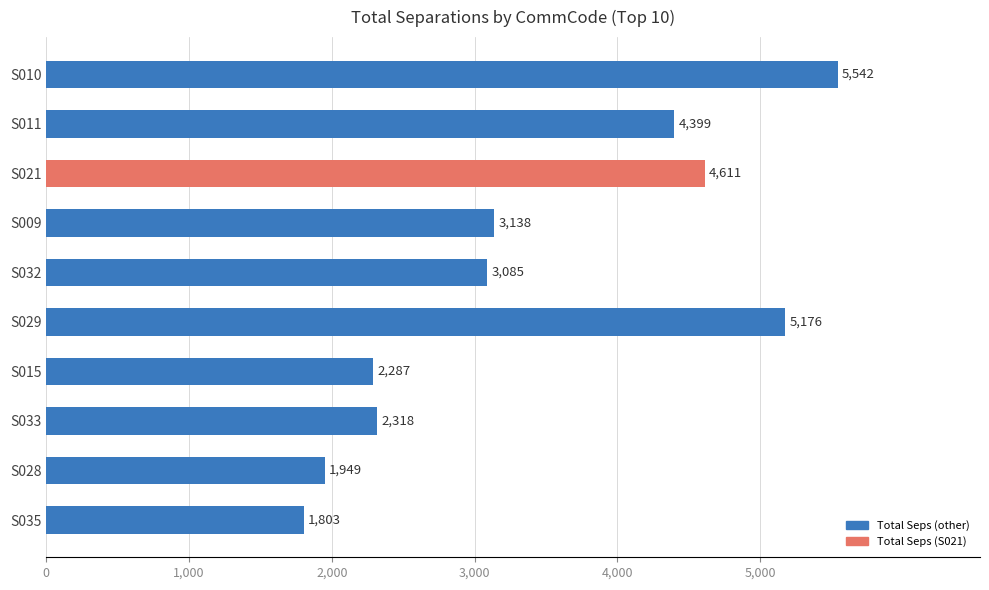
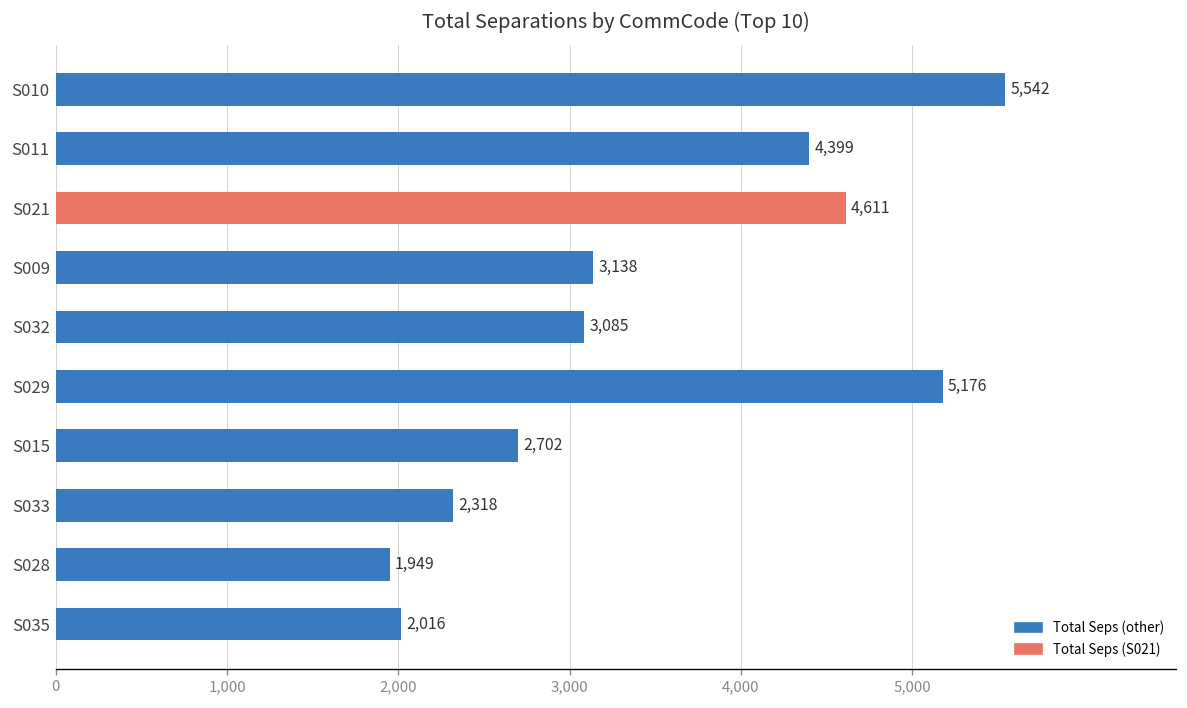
S015: 2,287 -> 2,702
S035: 1,803 -> 2,016
